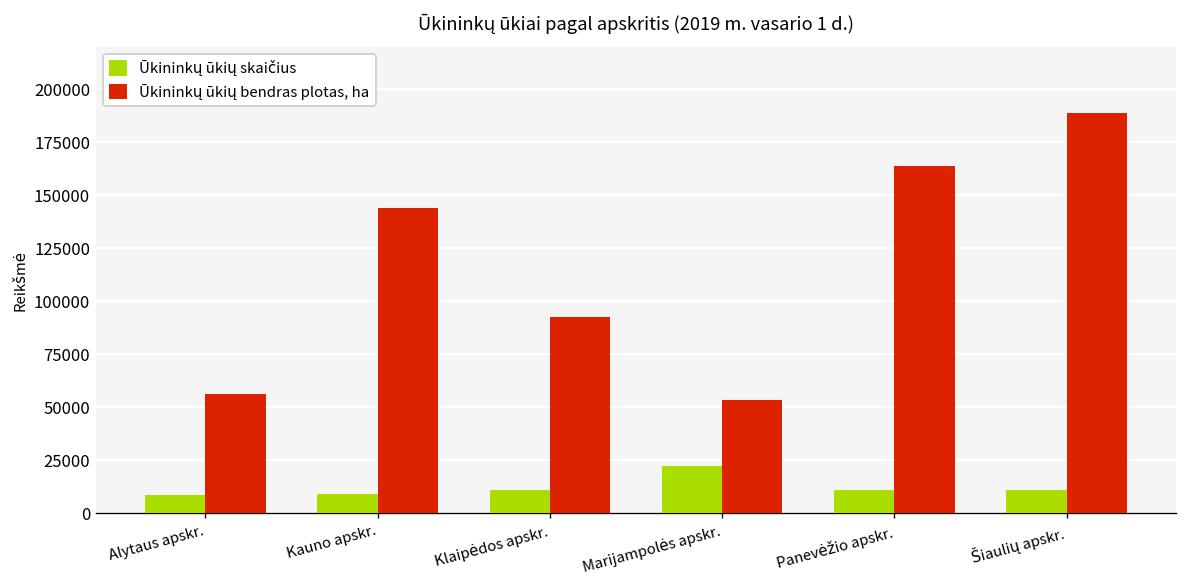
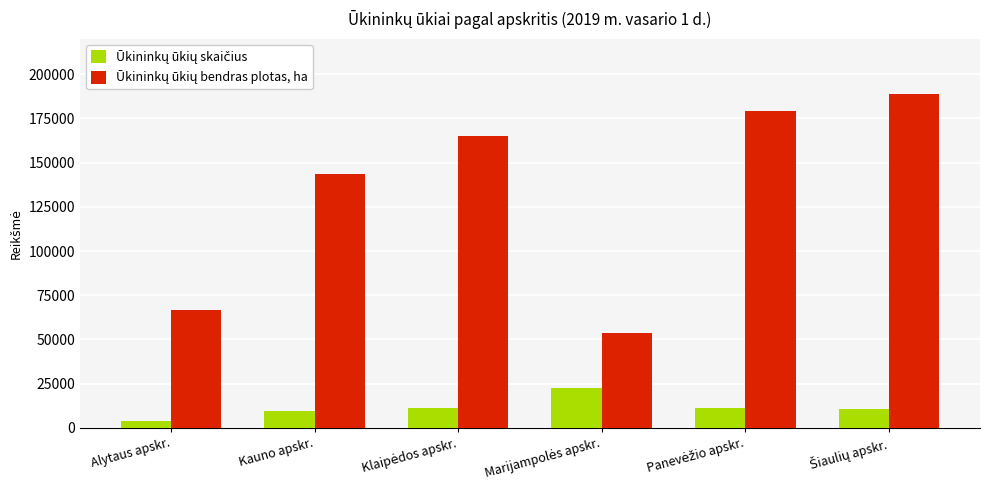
Ūkininkų ūkių skaičius, Alytaus apskr.: 9000 -> 4000
Ūkininkų ūkių bendras plotas, ha, Alytaus apskr.: 56000 -> 67000
Ūkininkų ūkių bendras plotas, ha, Klaipėdos apskr.: 93000 -> 165000
Ūkininkų ūkių bendras plotas, ha, Panevėžio apskr.: 164000 -> 179000
